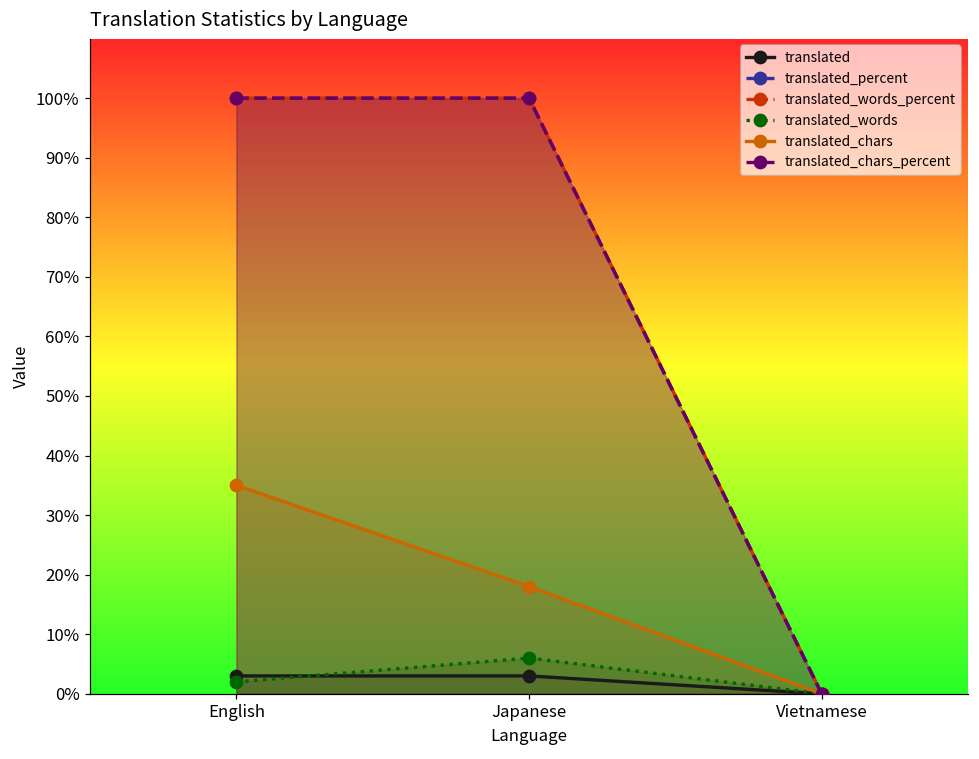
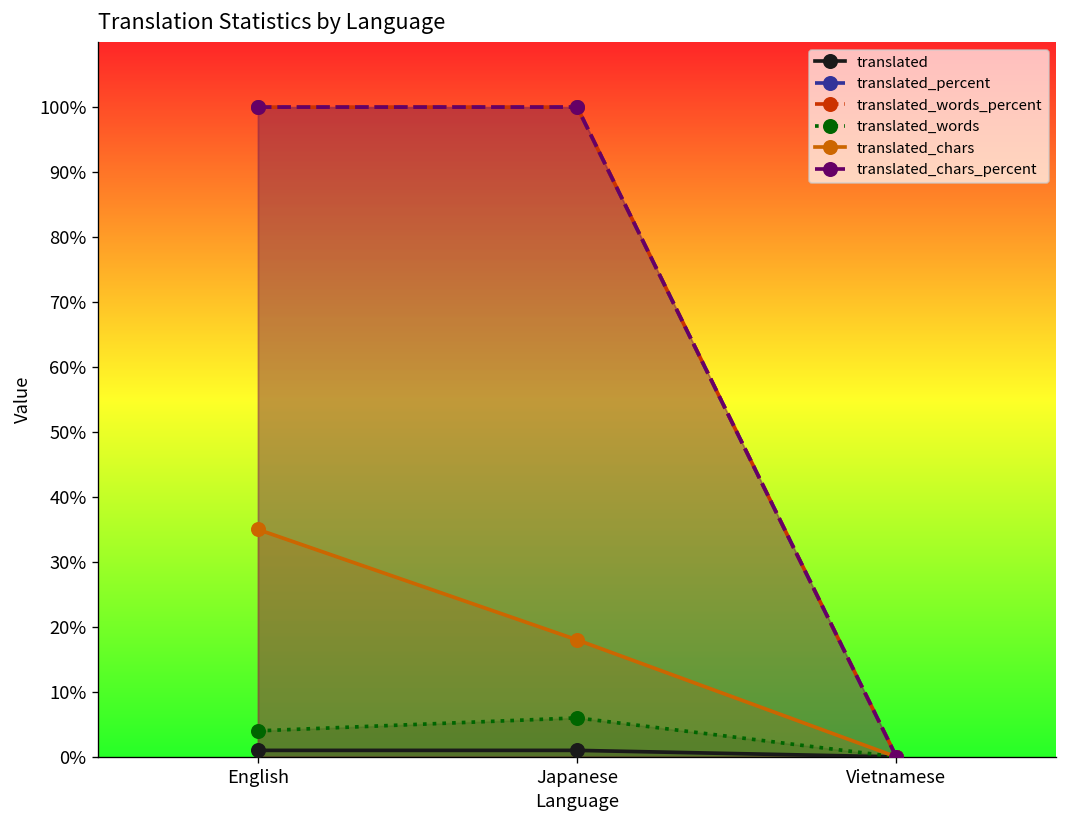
translated, English: 3% -> 1%
translated_words, English: 2% -> 4%
translated, Japanese: 3% -> 1%
